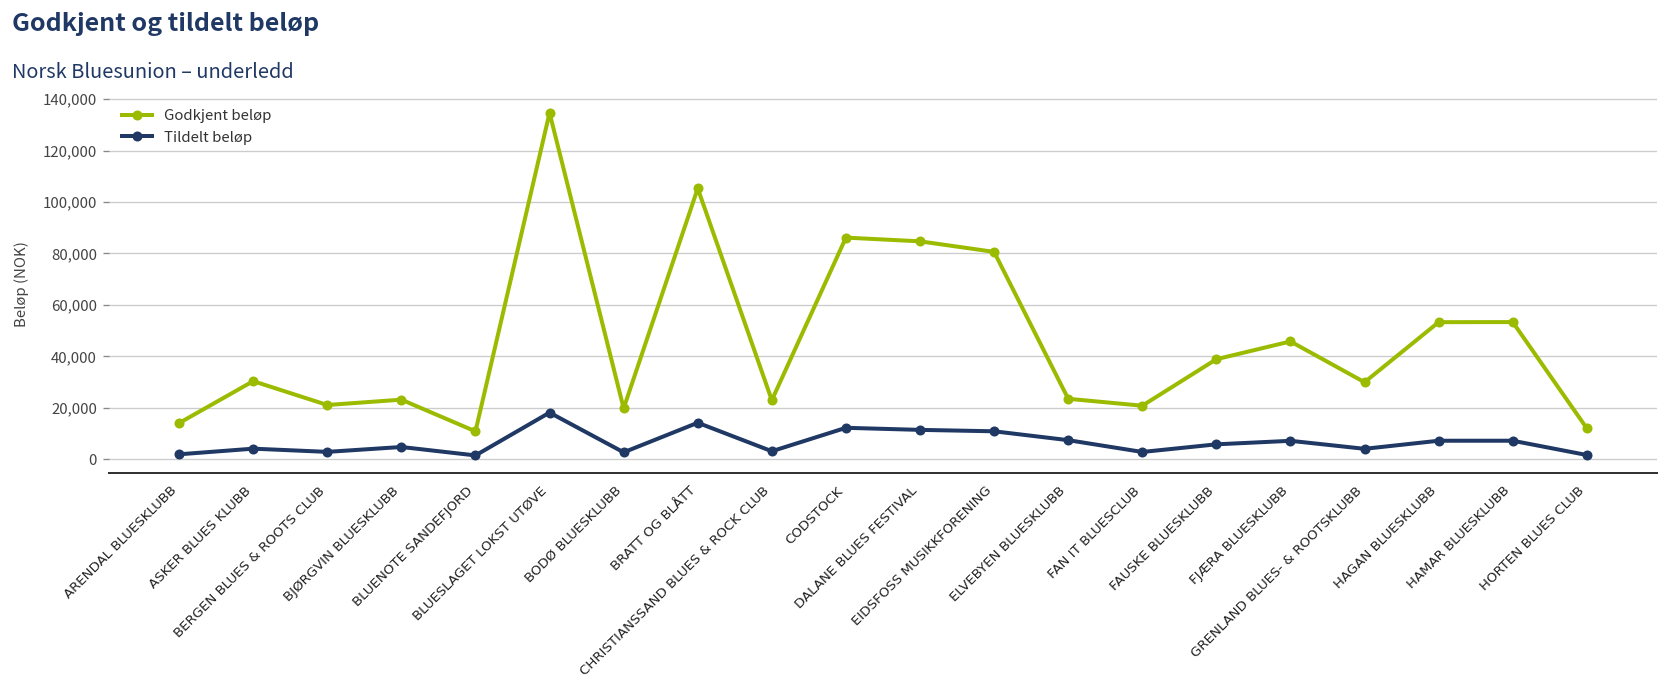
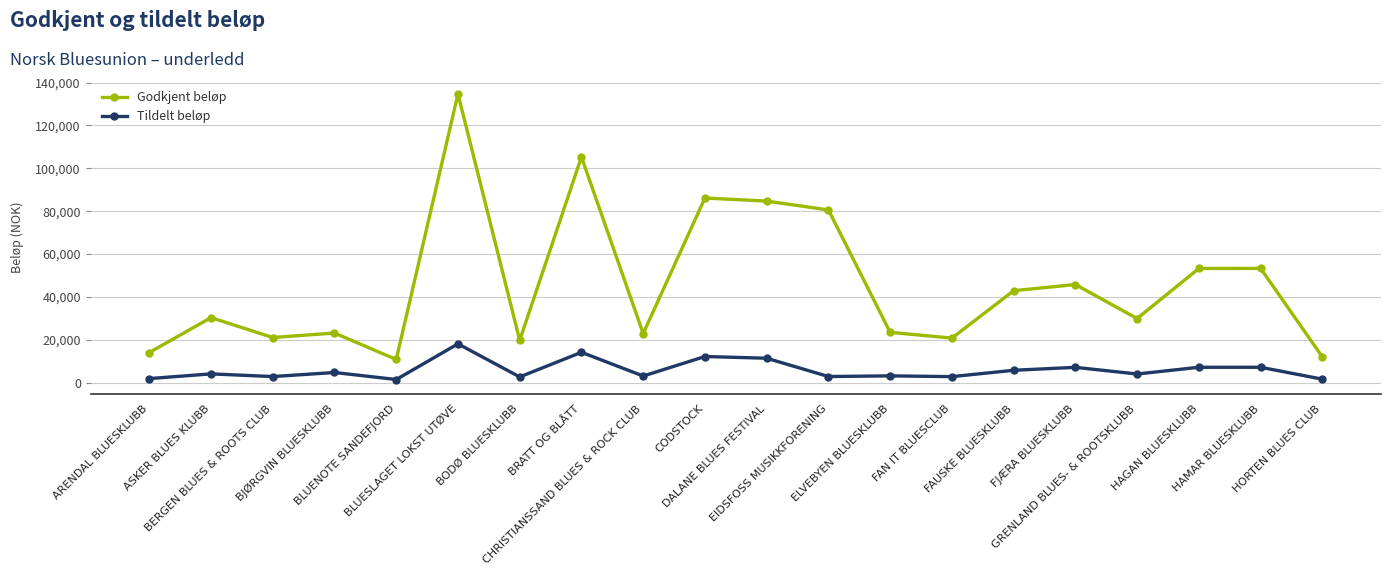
Tildelt beløp, EIDSFOSS MUSIKKFORENING: 11,000 -> 3,000
Tildelt beløp, ELVEBYEN BLUESKLUBB: 7,000 -> 3,000
Godkjent beløp, FAUSKE BLUESKLUBB: 39,000 -> 43,000
